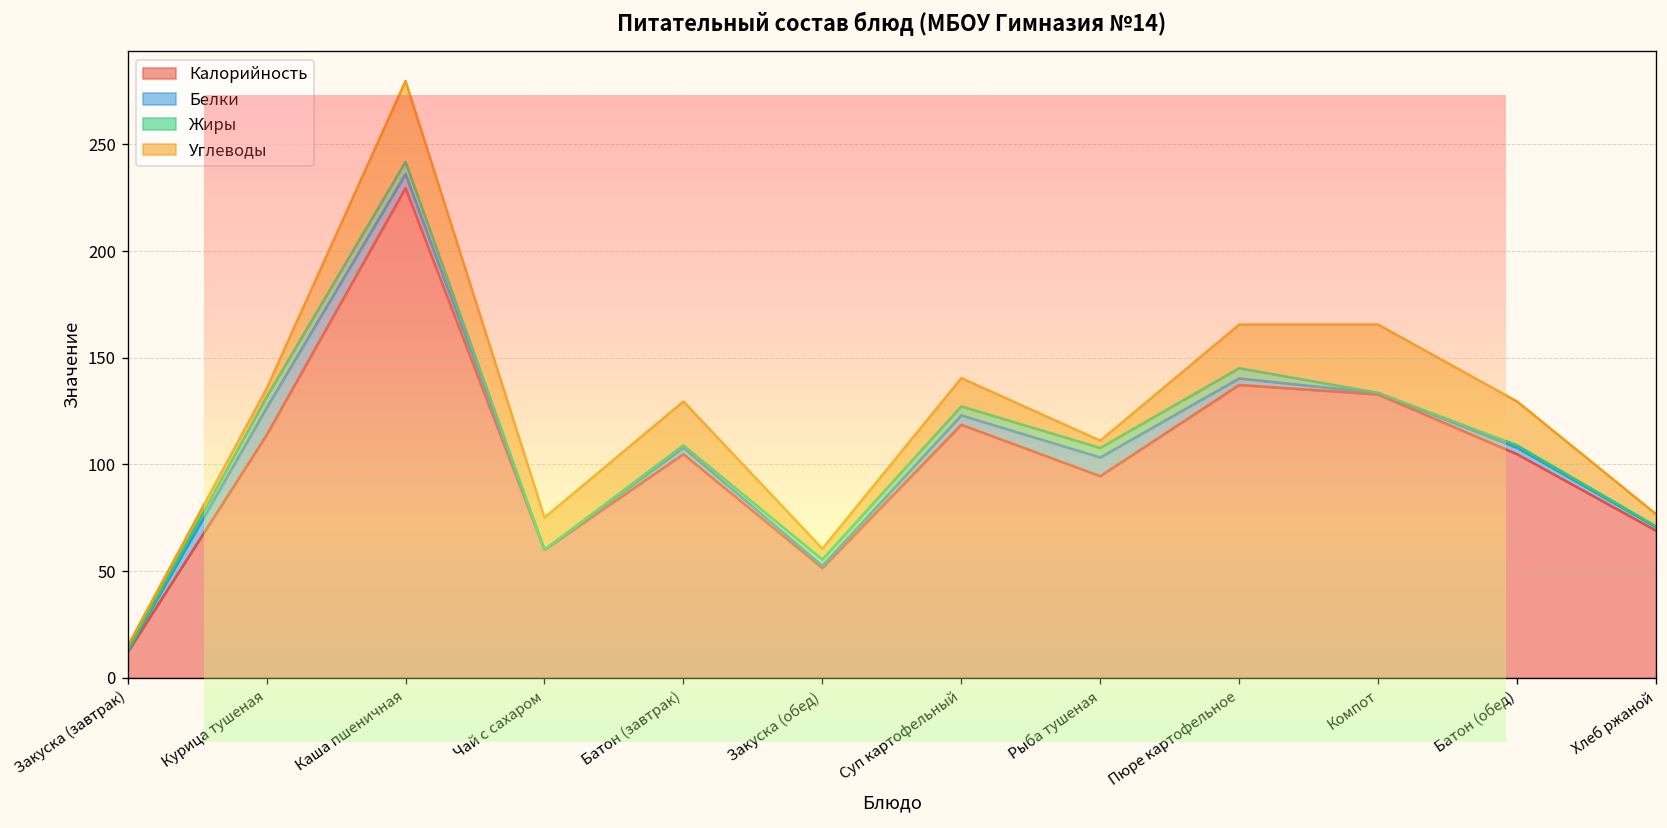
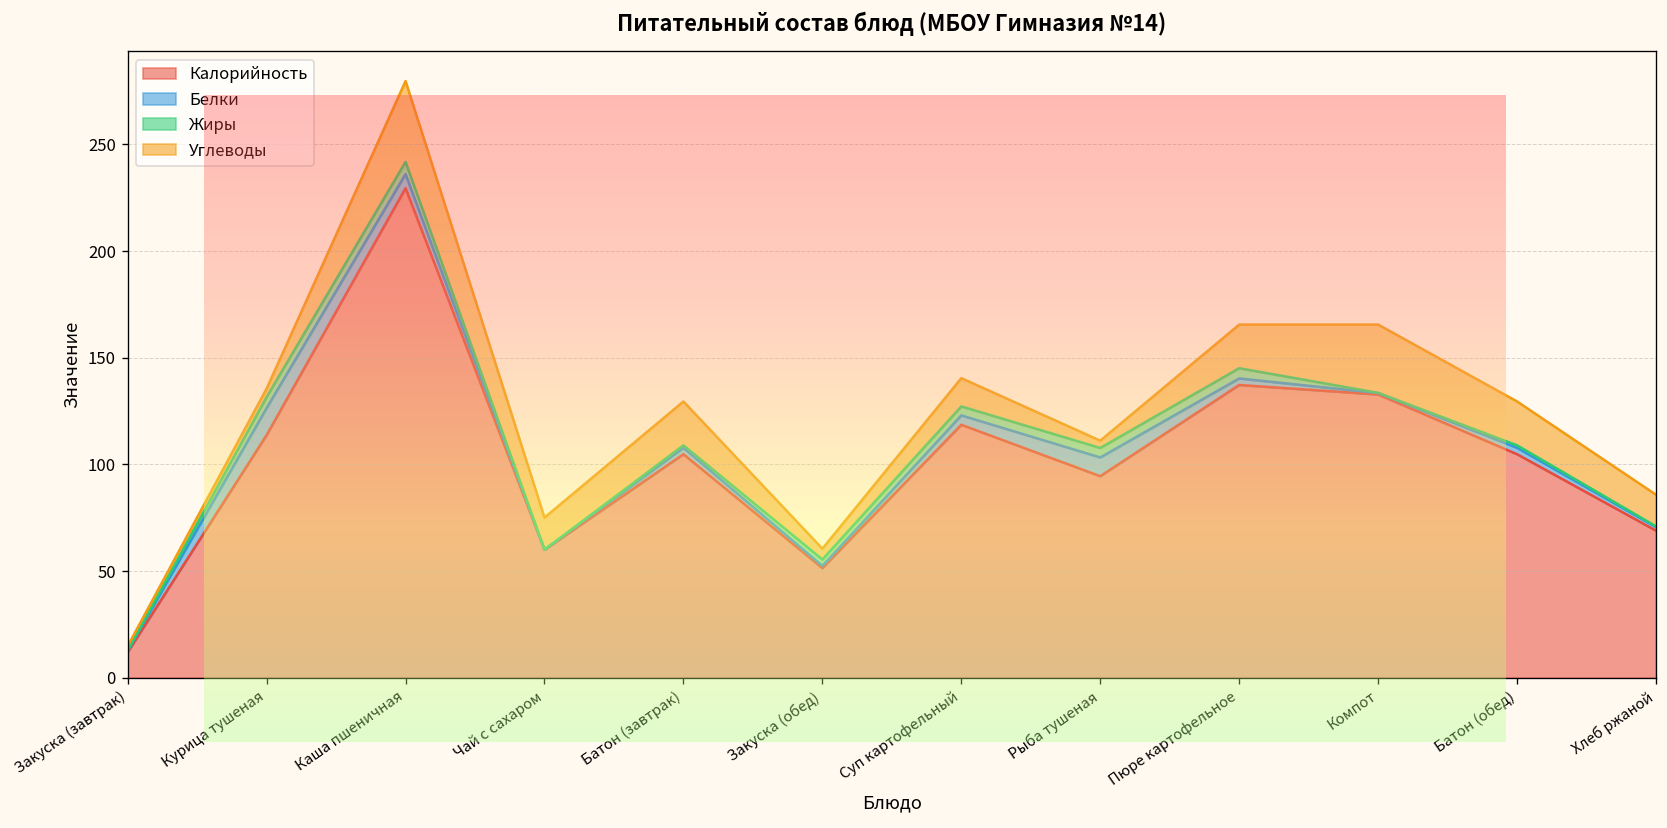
Углеводы, Хлеб ржаной: 6 -> 15
